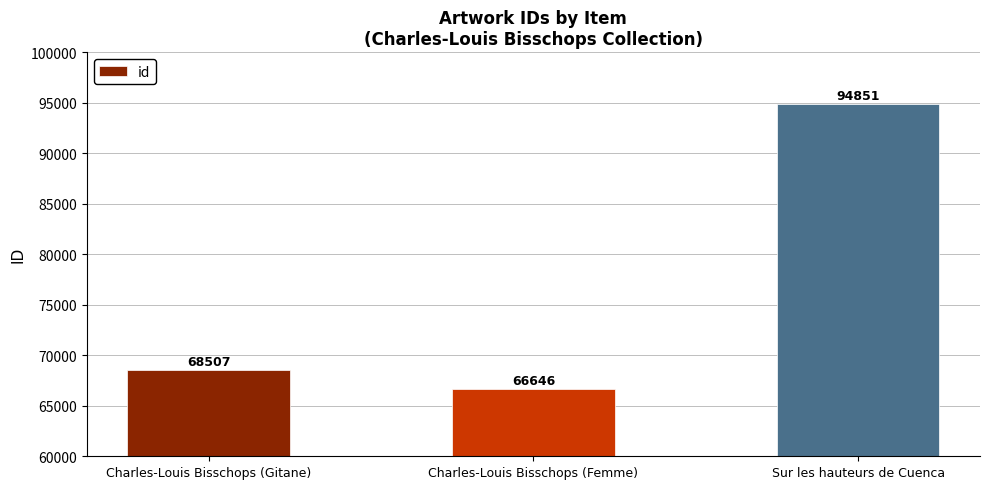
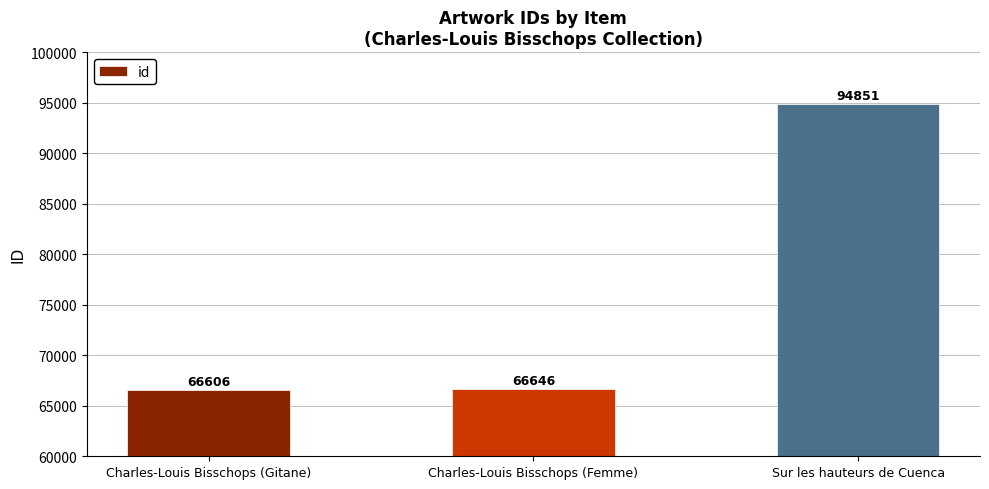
Charles-Louis Bisschops (Gitane): 68507 -> 66606
